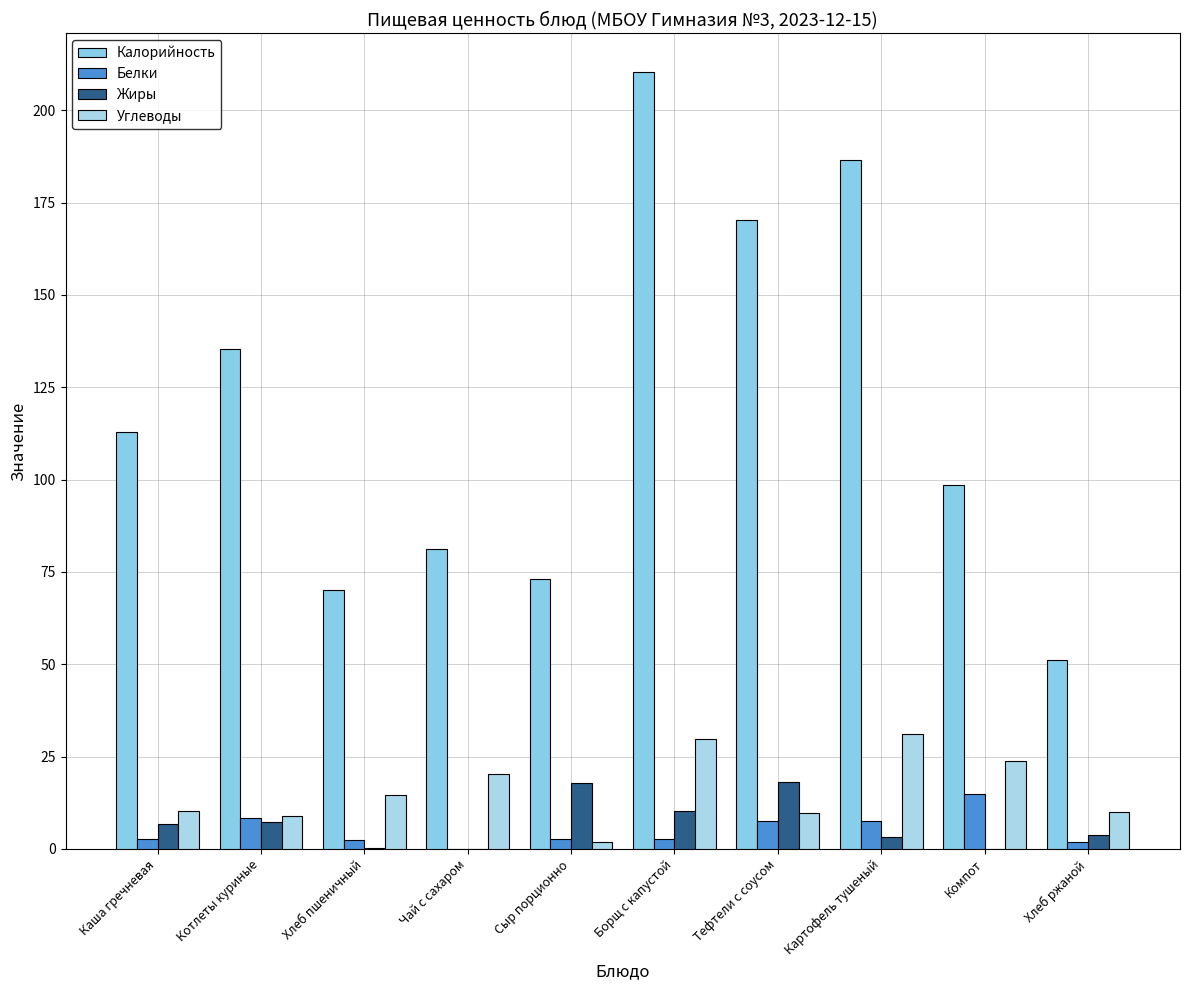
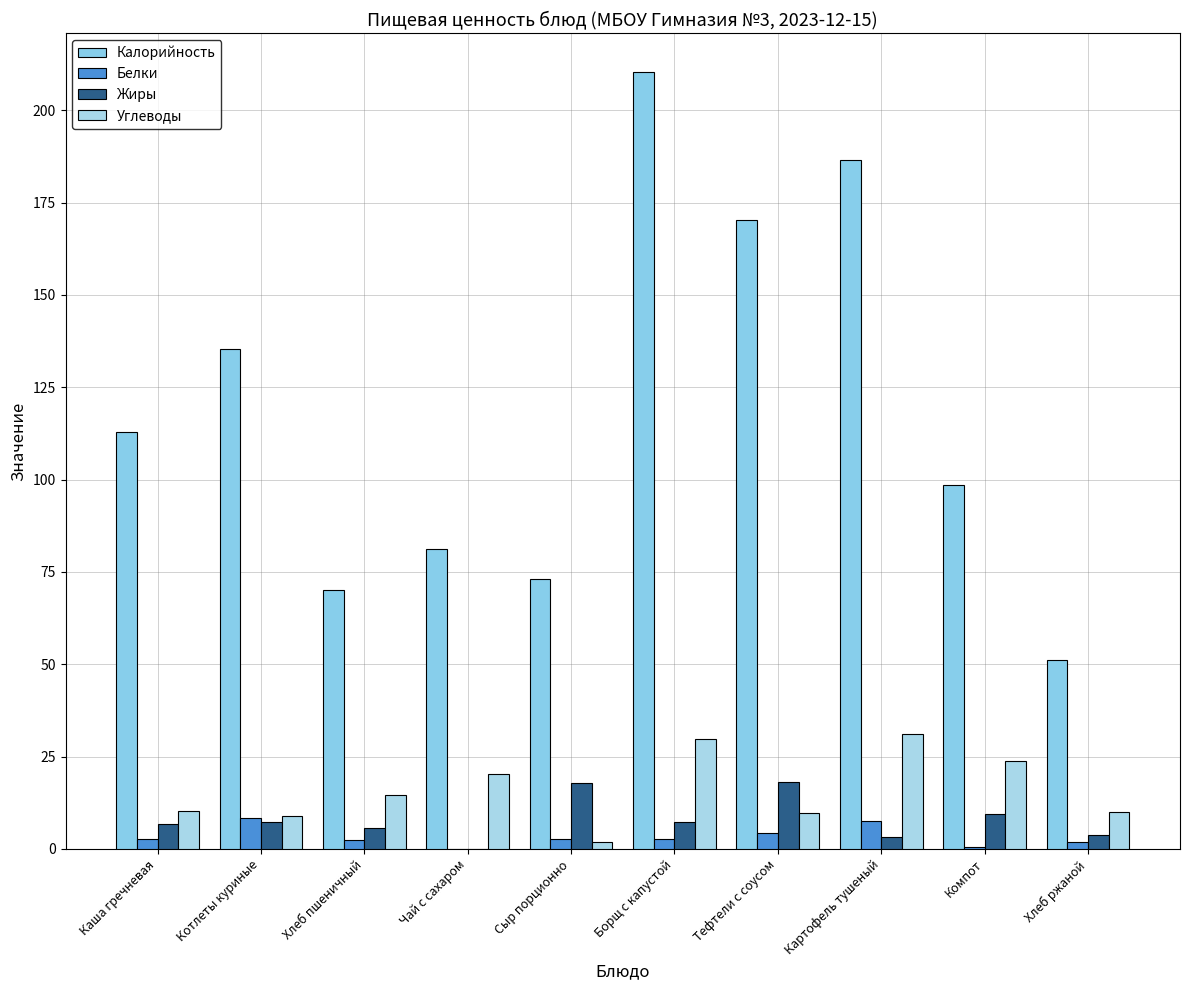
Жиры, Хлеб пшеничный: 0 -> 6
Жиры, Борщ с капустой: 10 -> 7
Белки, Тефтели с соусом: 8 -> 4
Белки, Компот: 15 -> 1
Жиры, Компот: 0 -> 10
